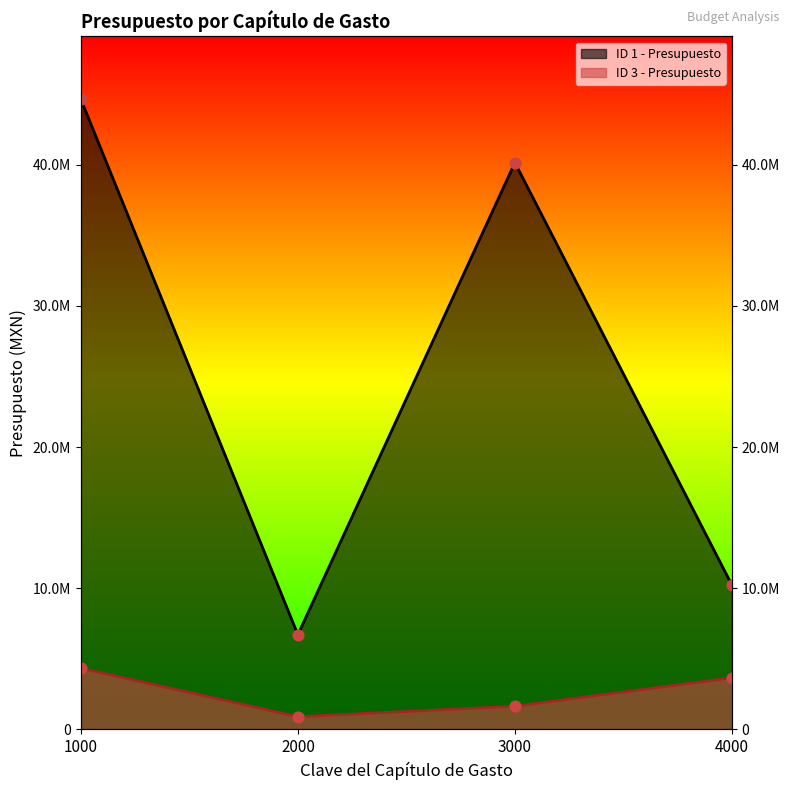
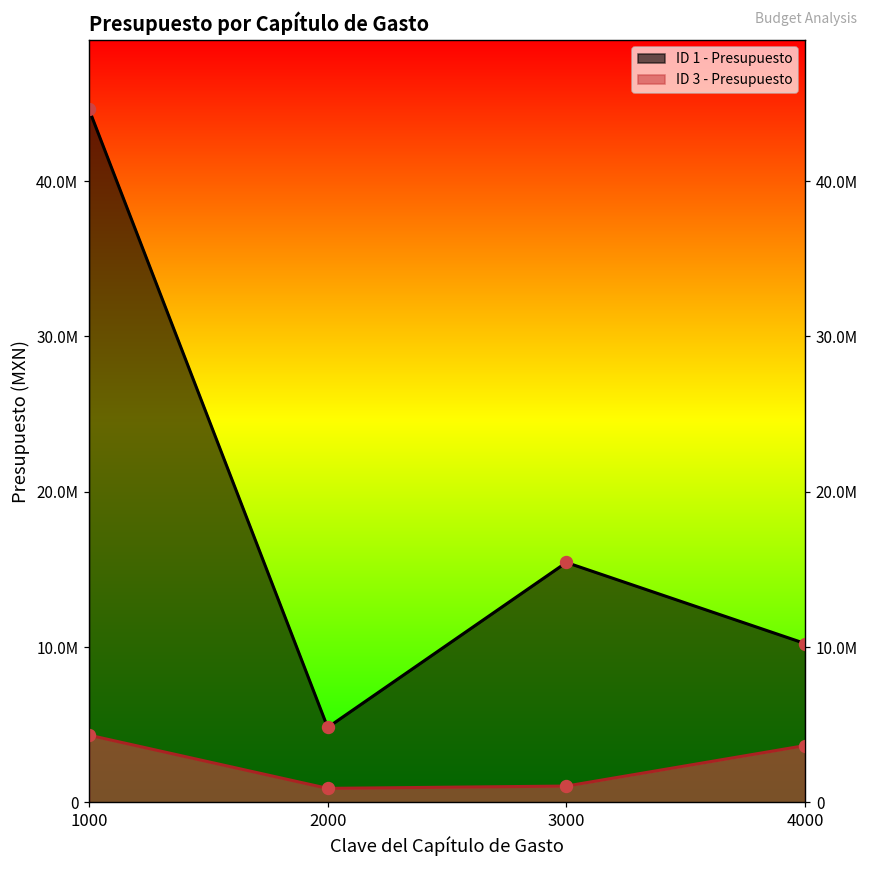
ID 1 - Presupuesto, 2000: 6700000 -> 4800000
ID 1 - Presupuesto, 3000: 40100000 -> 15400000
ID 3 - Presupuesto, 3000: 1600000 -> 1000000
